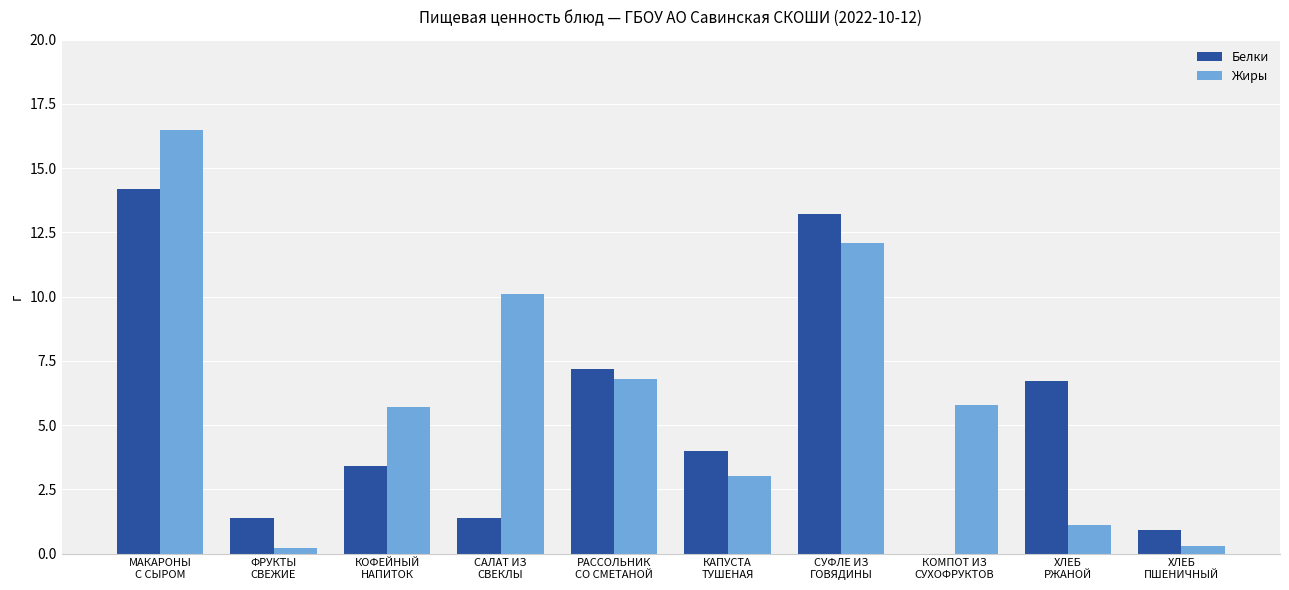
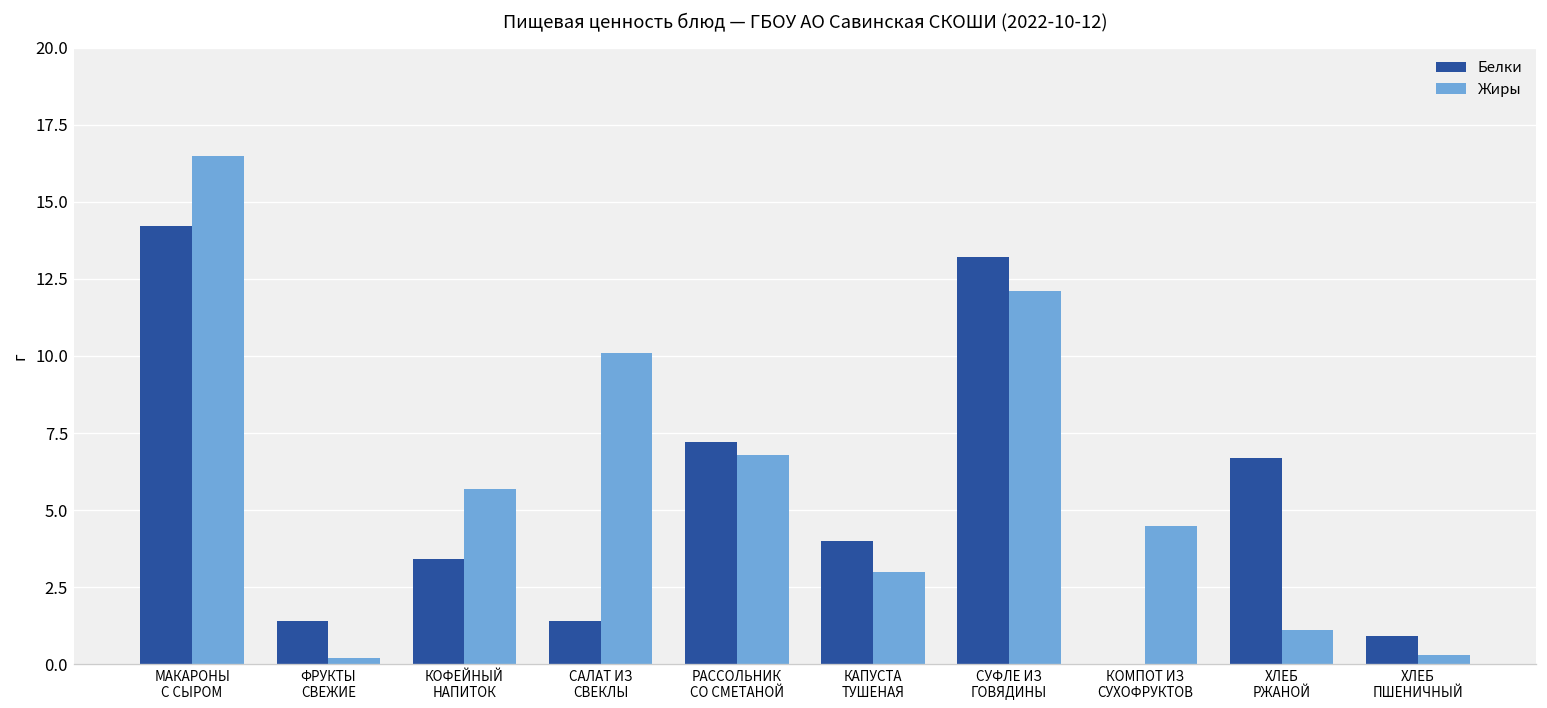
Жиры, КОМПОТ ИЗ СУХОФРУКТОВ: 5.8 -> 4.5
